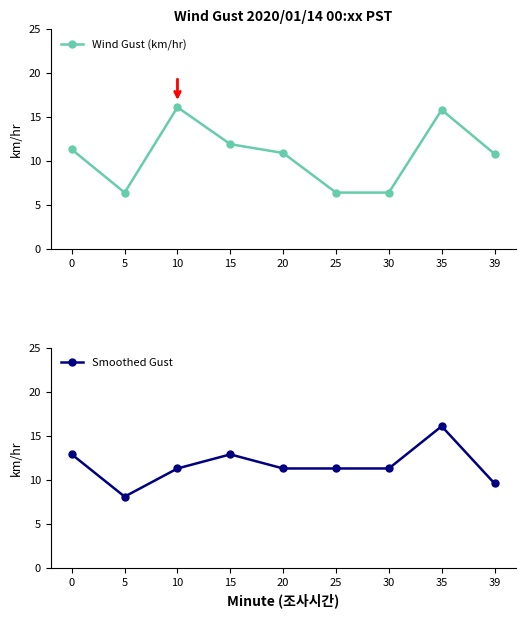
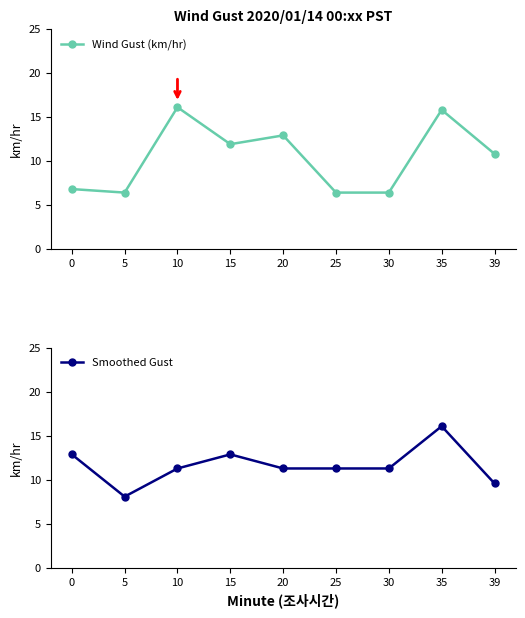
Wind Gust 2020/01/14 00:xx PST, 0: 11 -> 7
Wind Gust 2020/01/14 00:xx PST, 20: 11 -> 13
